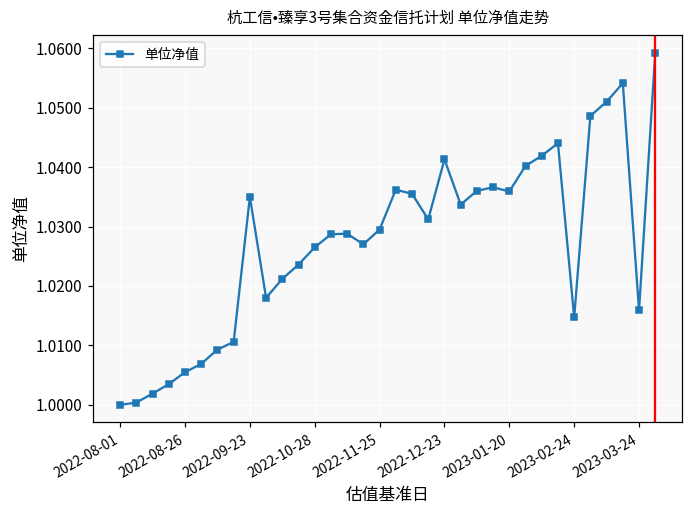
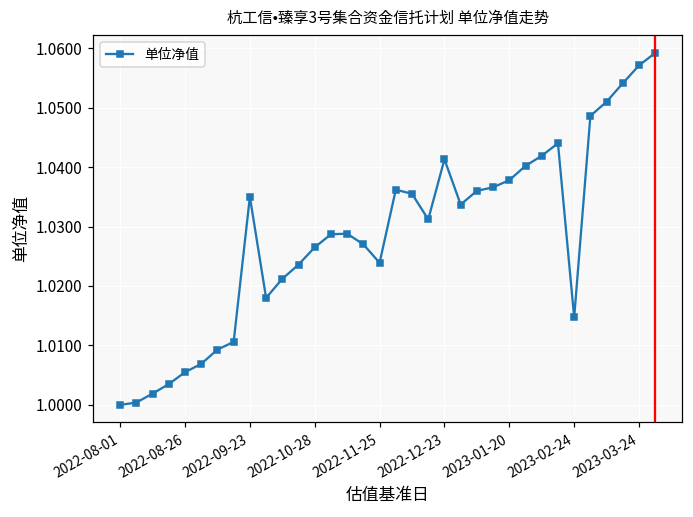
2022-11-25: 1.030 -> 1.024
2023-01-20: 1.036 -> 1.038
2023-03-24: 1.016 -> 1.057
